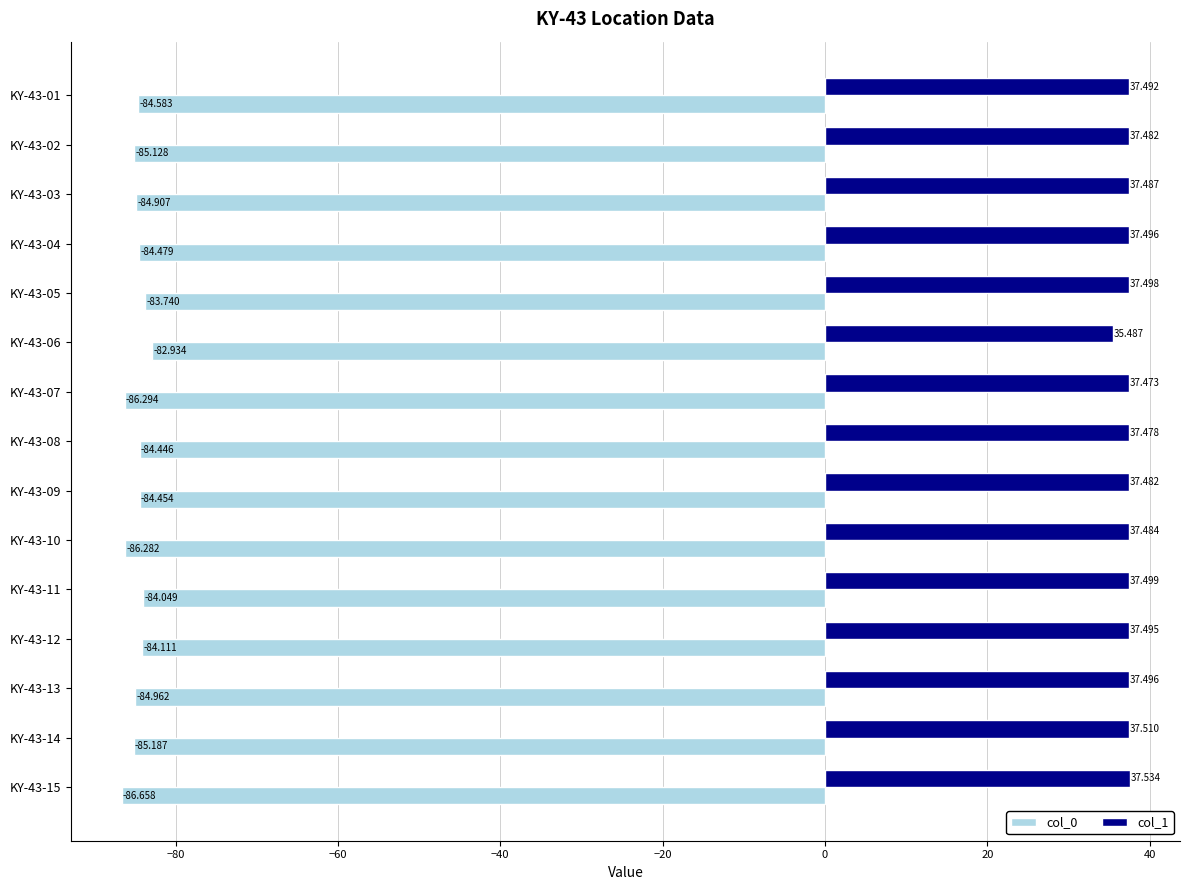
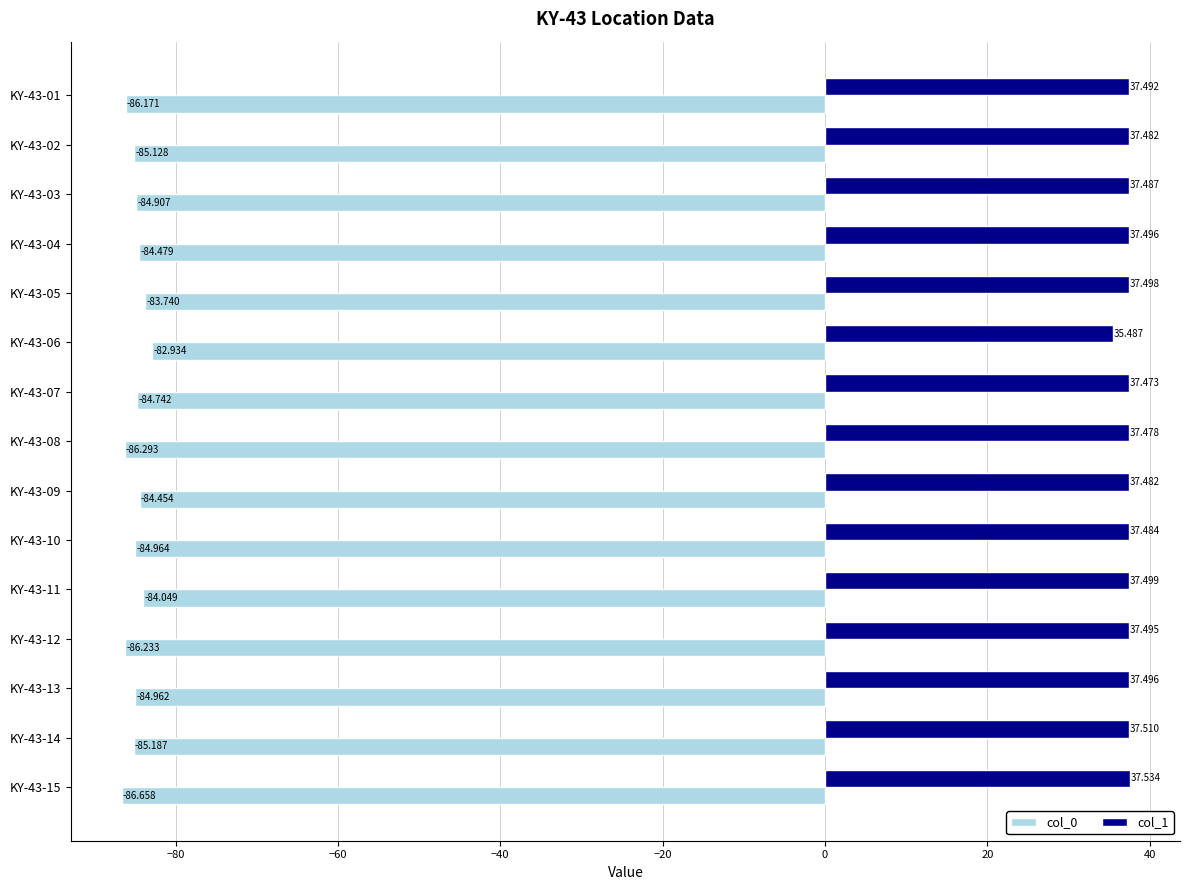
col_0, KY-43-01: -84.583 -> -86.171
col_0, KY-43-07: -86.294 -> -84.742
col_0, KY-43-08: -84.446 -> -86.293
col_0, KY-43-10: -86.282 -> -84.964
col_0, KY-43-12: -84.111 -> -86.233
